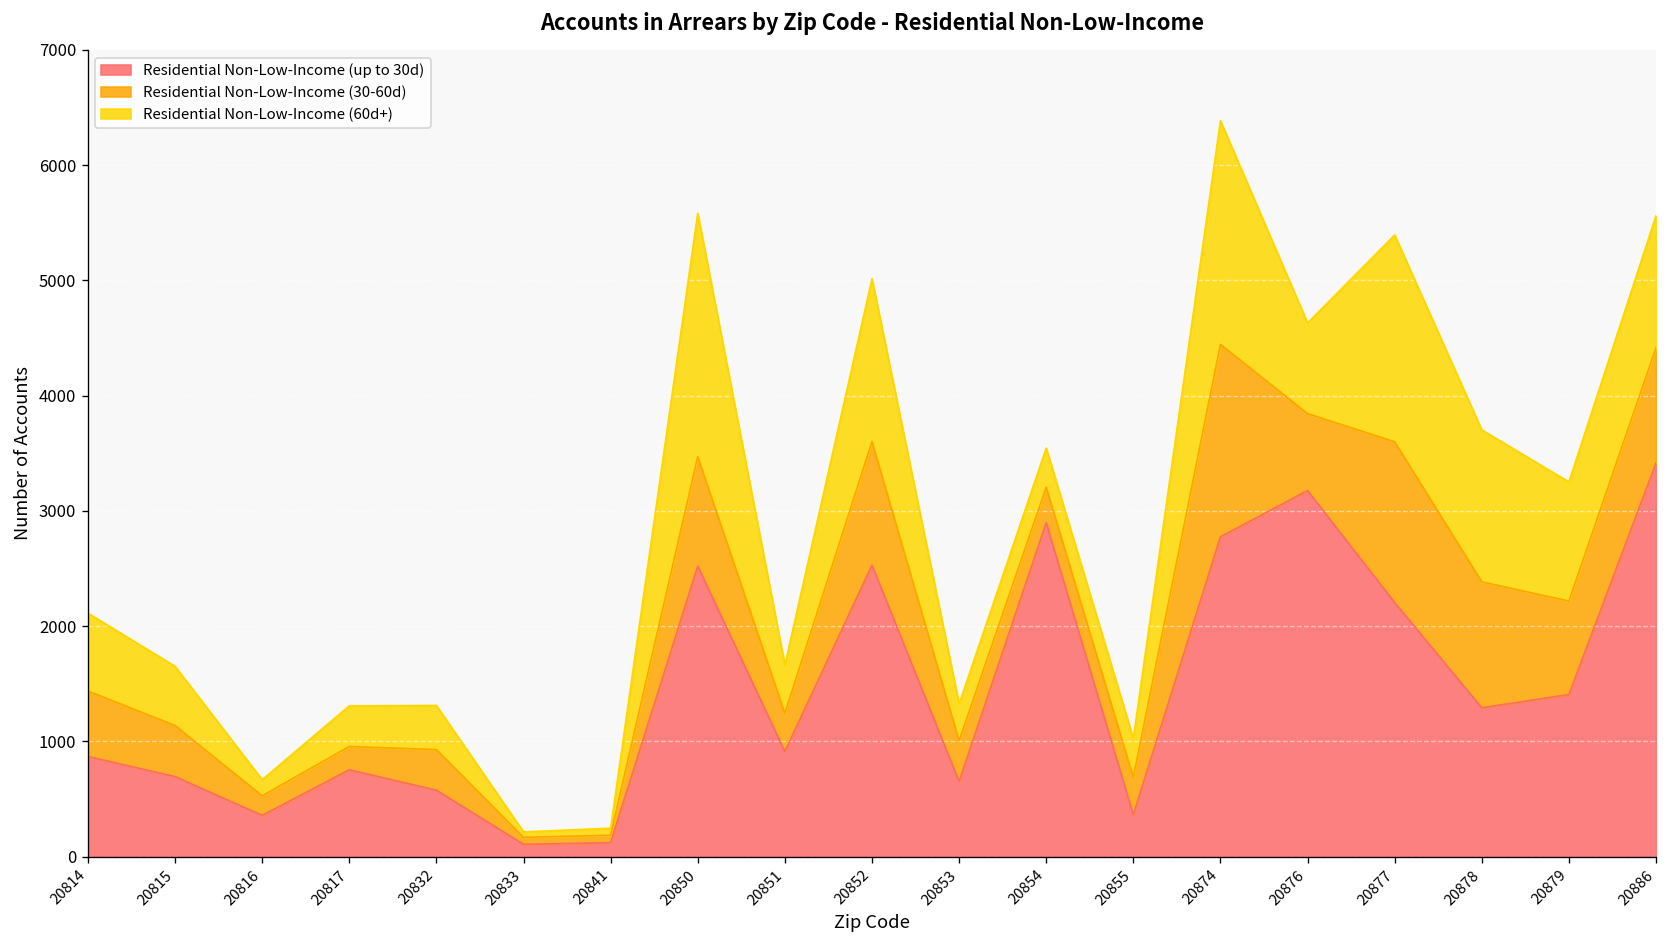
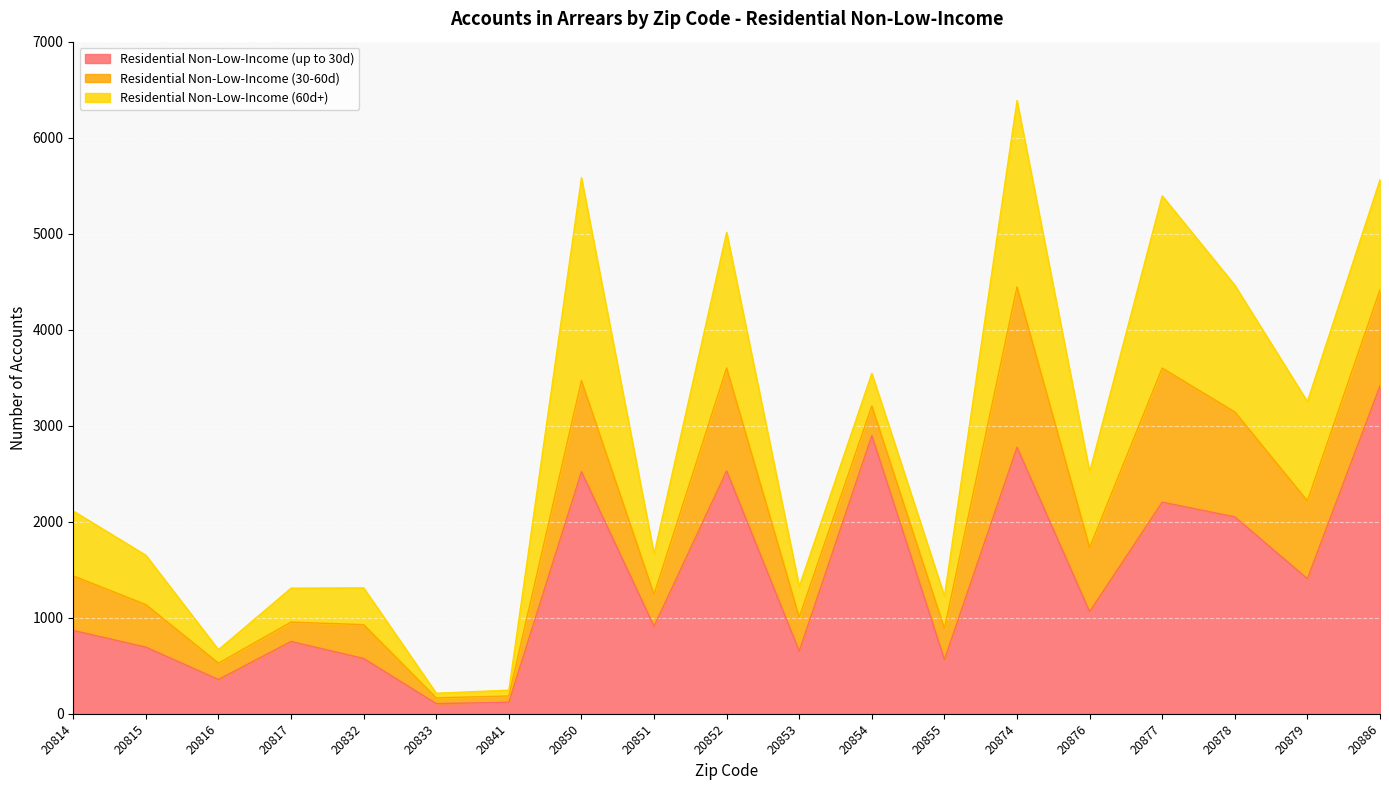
Residential Non-Low-Income (up to 30d), 20855: 400 -> 600
Residential Non-Low-Income (up to 30d), 20876: 3200 -> 1100
Residential Non-Low-Income (up to 30d), 20878: 1300 -> 2100
